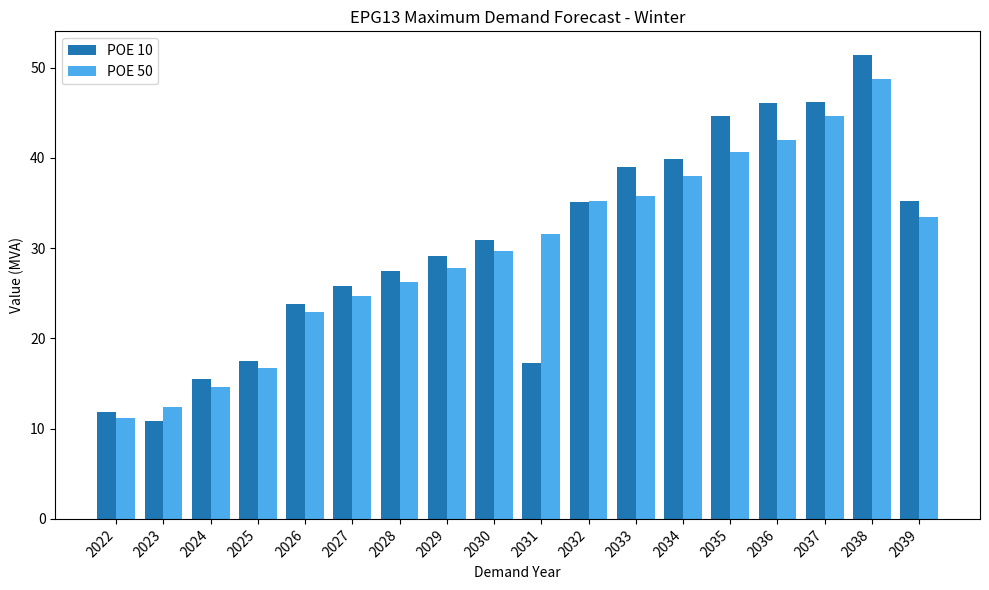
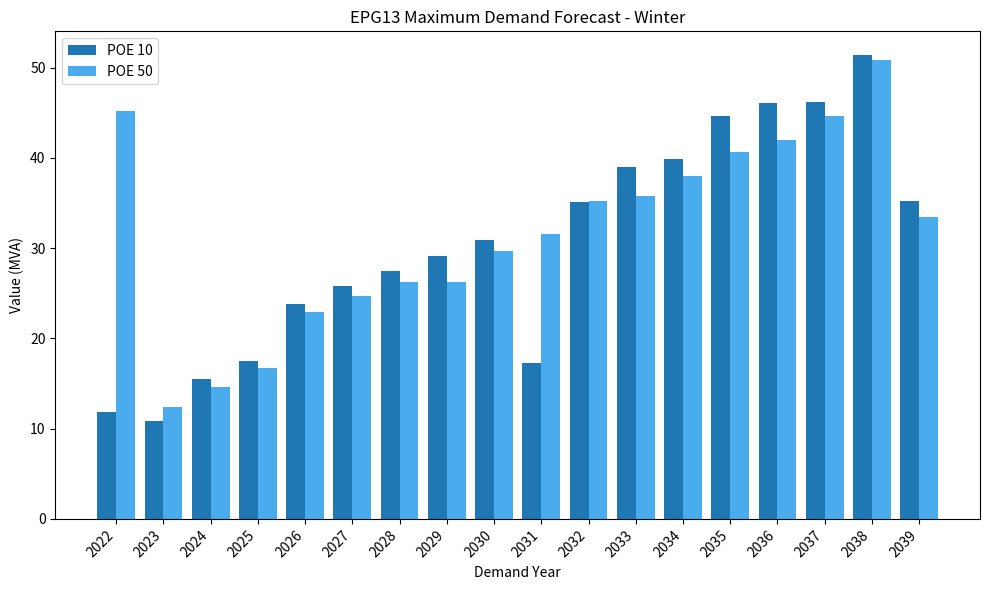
POE 50, 2022: 11 -> 45
POE 50, 2029: 28 -> 26
POE 50, 2038: 49 -> 51
